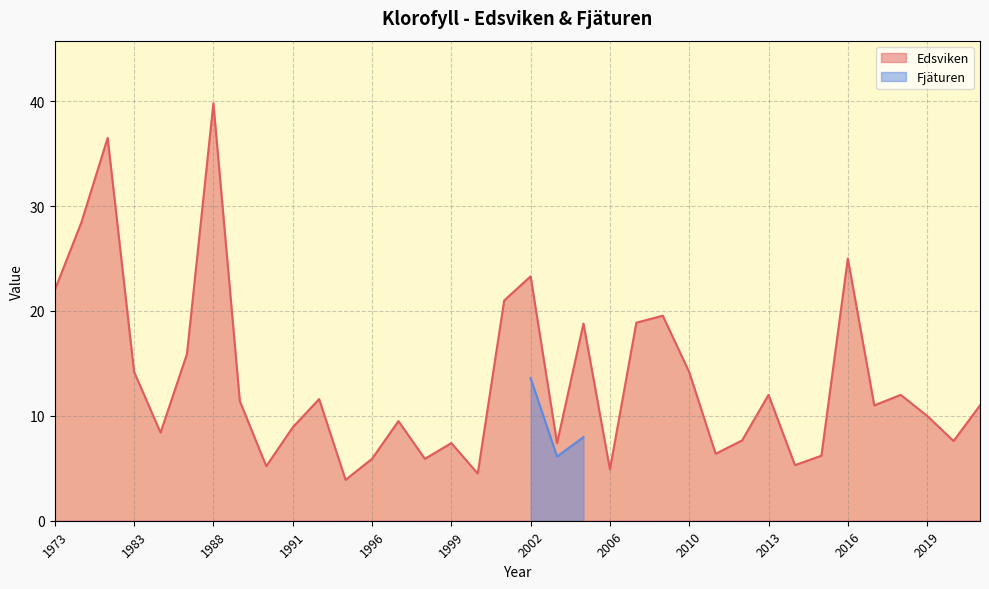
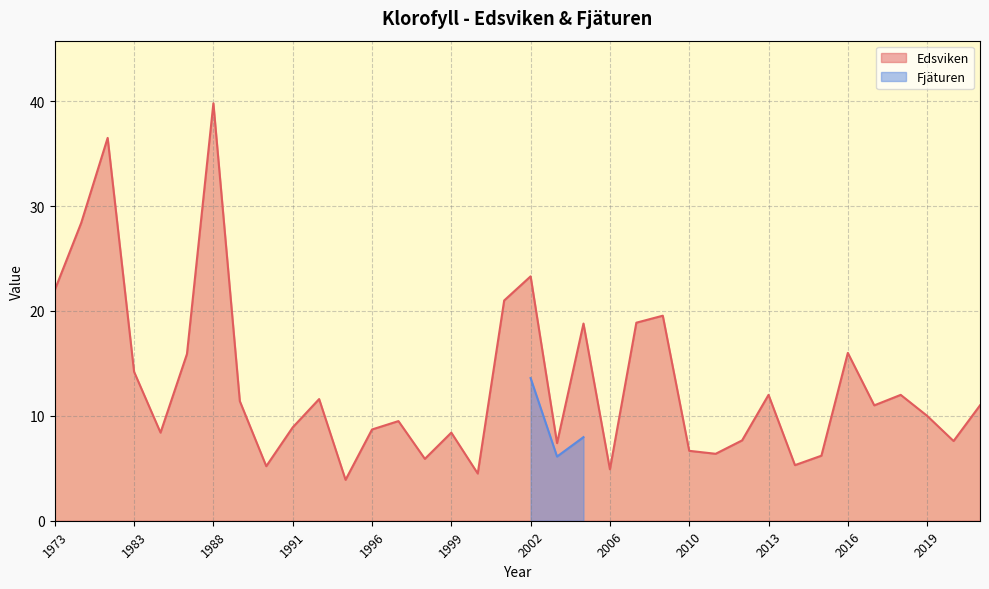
Edsviken, 1996: 5.9 -> 8.7
Edsviken, 1999: 7.4 -> 8.4
Edsviken, 2010: 14.2 -> 6.7
Edsviken, 2016: 25 -> 16
